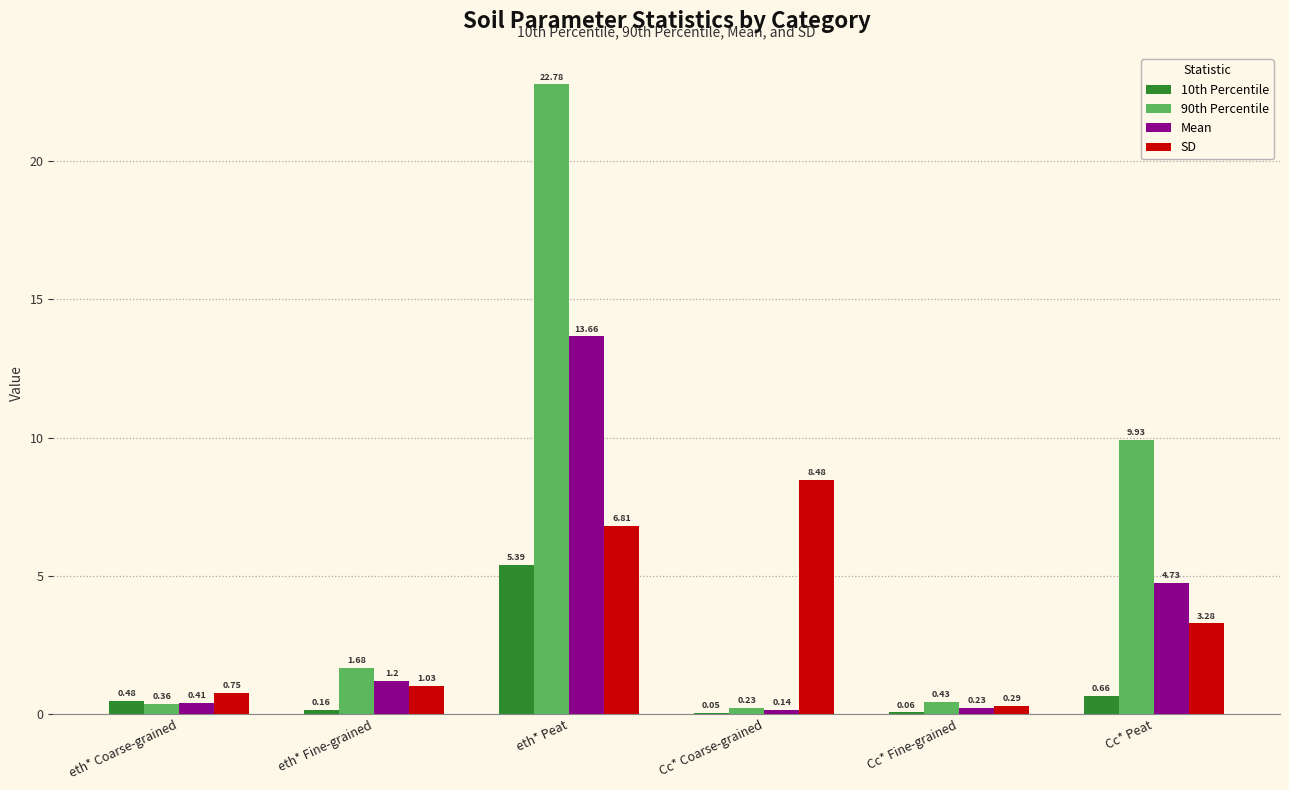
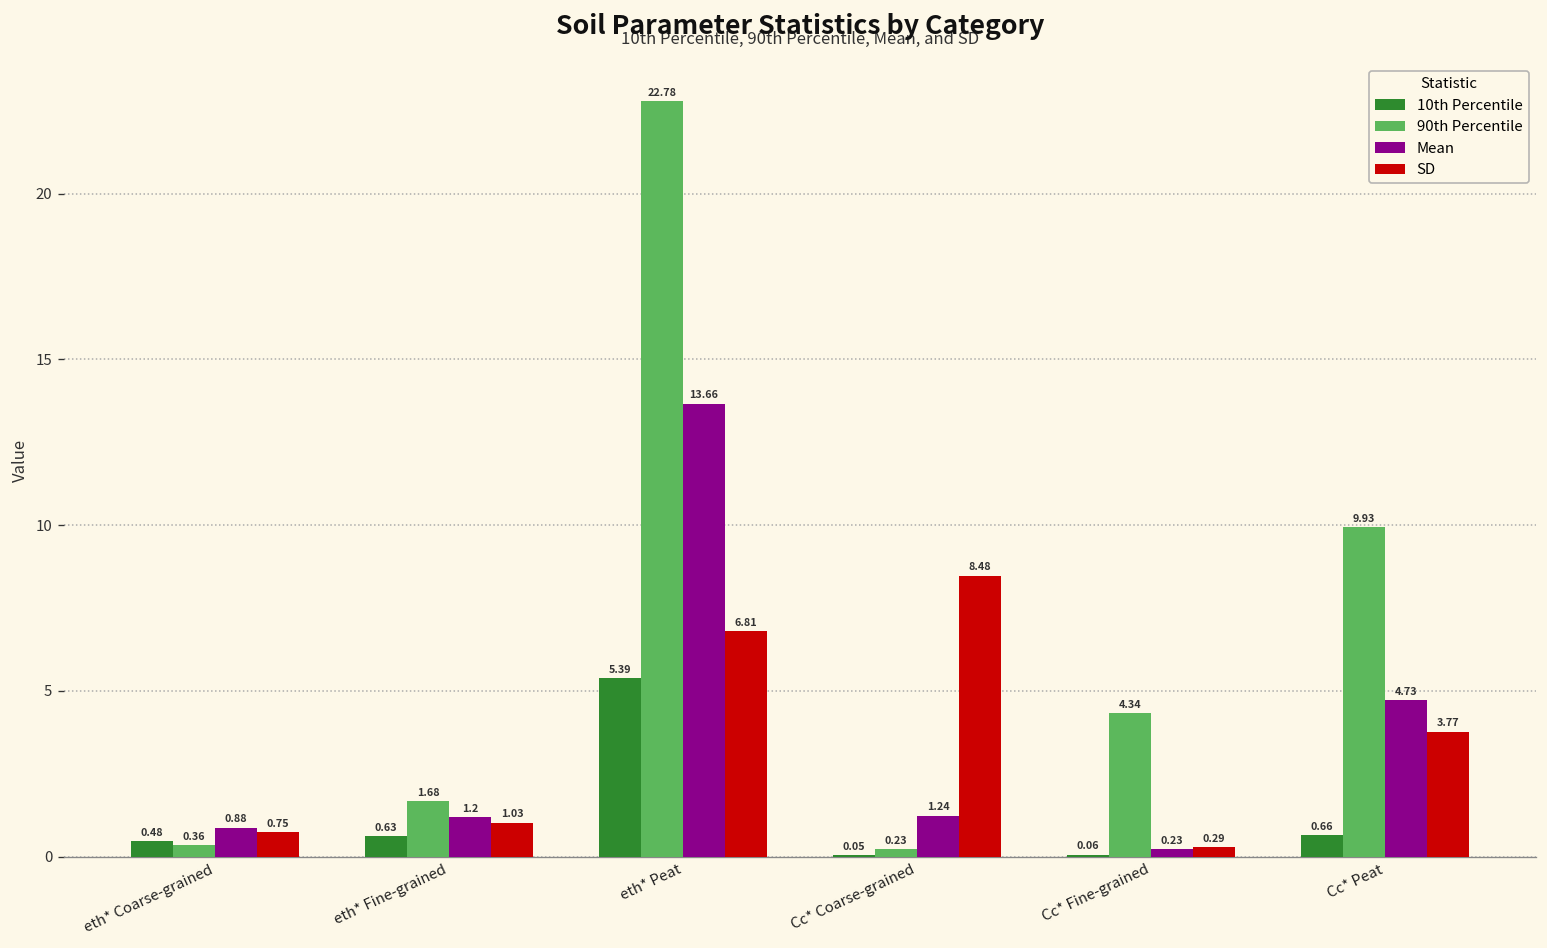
Mean, eth* Coarse-grained: 0.41 -> 0.88
10th Percentile, eth* Fine-grained: 0.16 -> 0.63
Mean, Cc* Coarse-grained: 0.14 -> 1.24
90th Percentile, Cc* Fine-grained: 0.43 -> 4.34
SD, Cc* Peat: 3.28 -> 3.77
